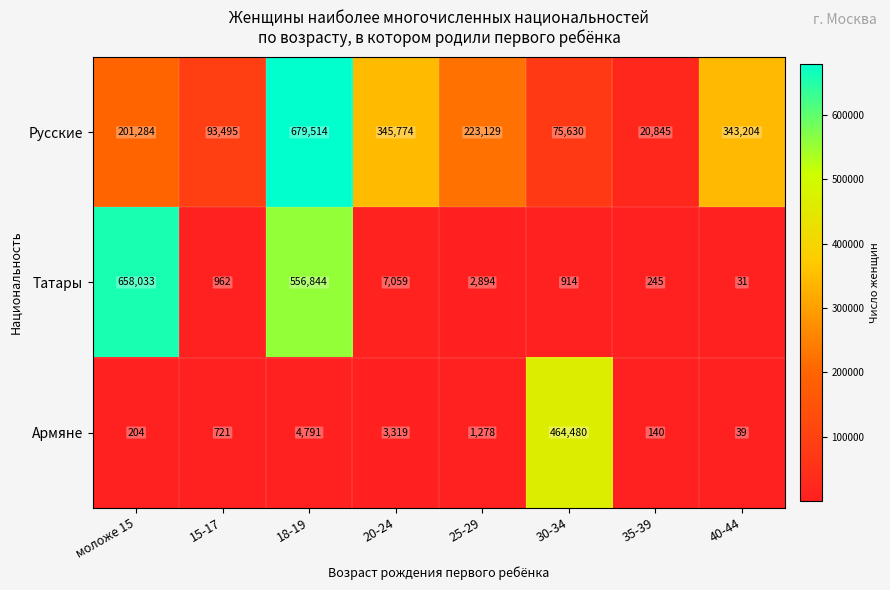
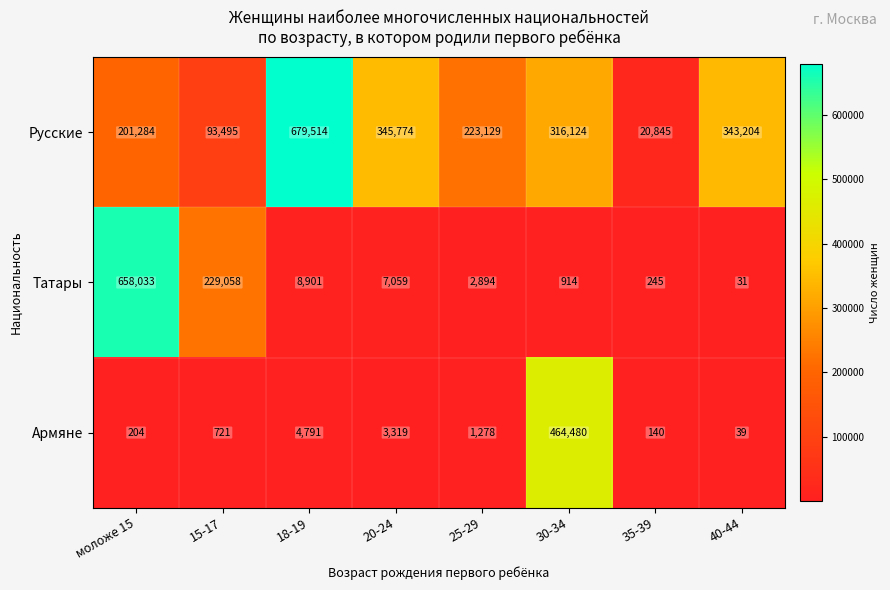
Русские, 30-34: 75,630 -> 316,124
Татары, 15-17: 962 -> 229,058
Татары, 18-19: 556,844 -> 8,901
